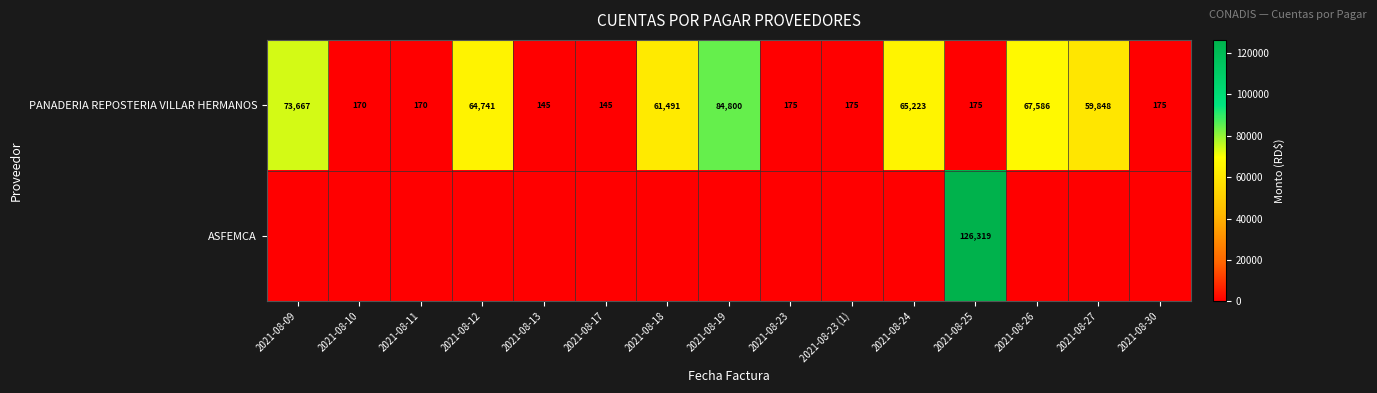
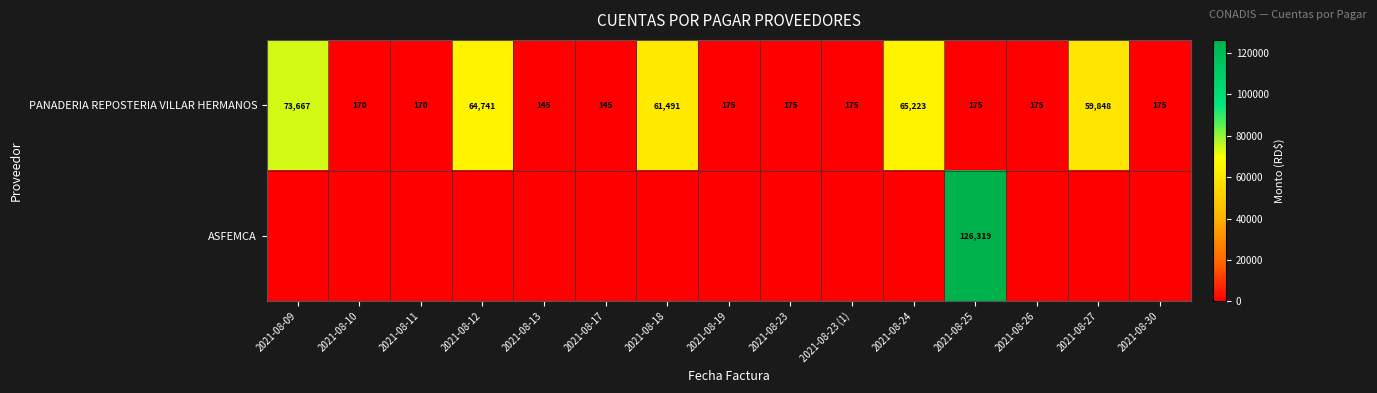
PANADERIA REPOSTERIA VILLAR HERMANOS, 2021-08-19: 84,800 -> 175
PANADERIA REPOSTERIA VILLAR HERMANOS, 2021-08-26: 67,586 -> 175
